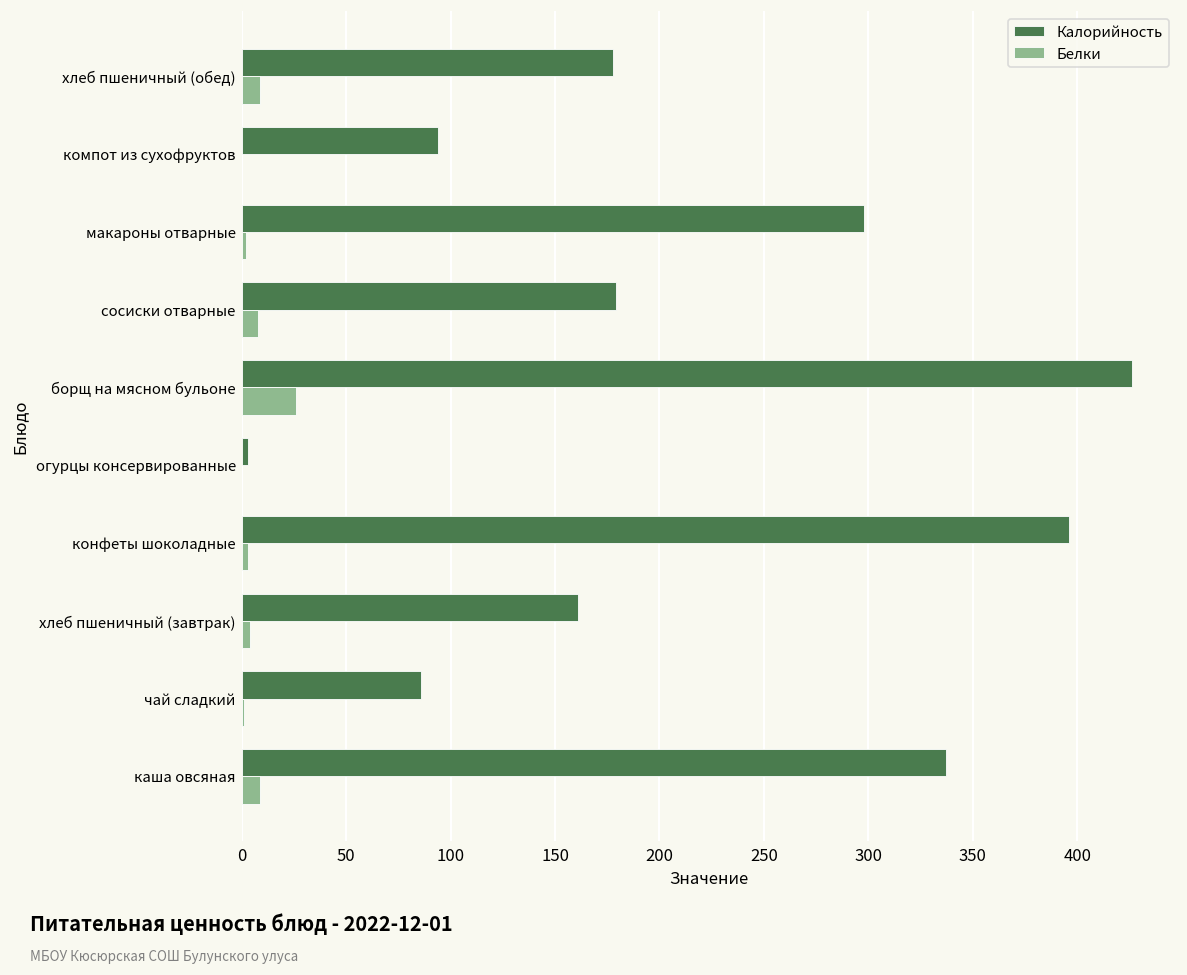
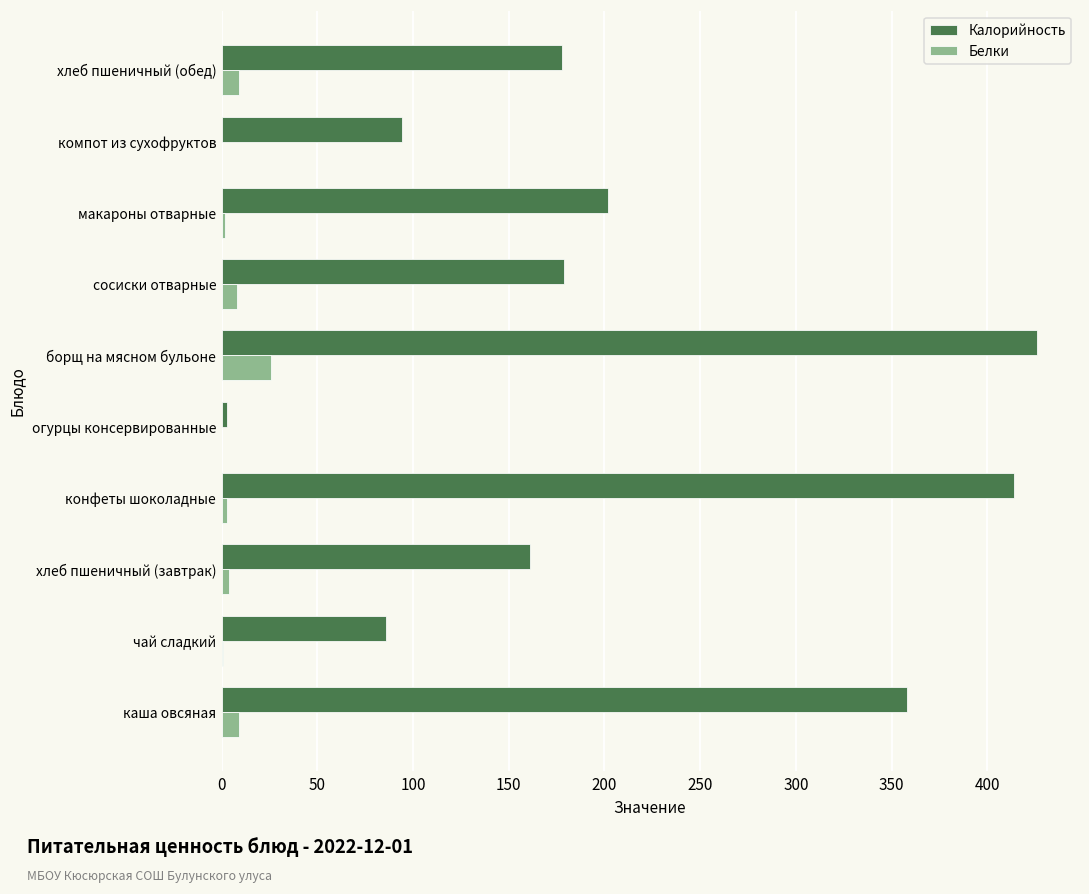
Калорийность, макароны отварные: 298 -> 202
Калорийность, конфеты шоколадные: 396 -> 414
Калорийность, каша овсяная: 337 -> 358
